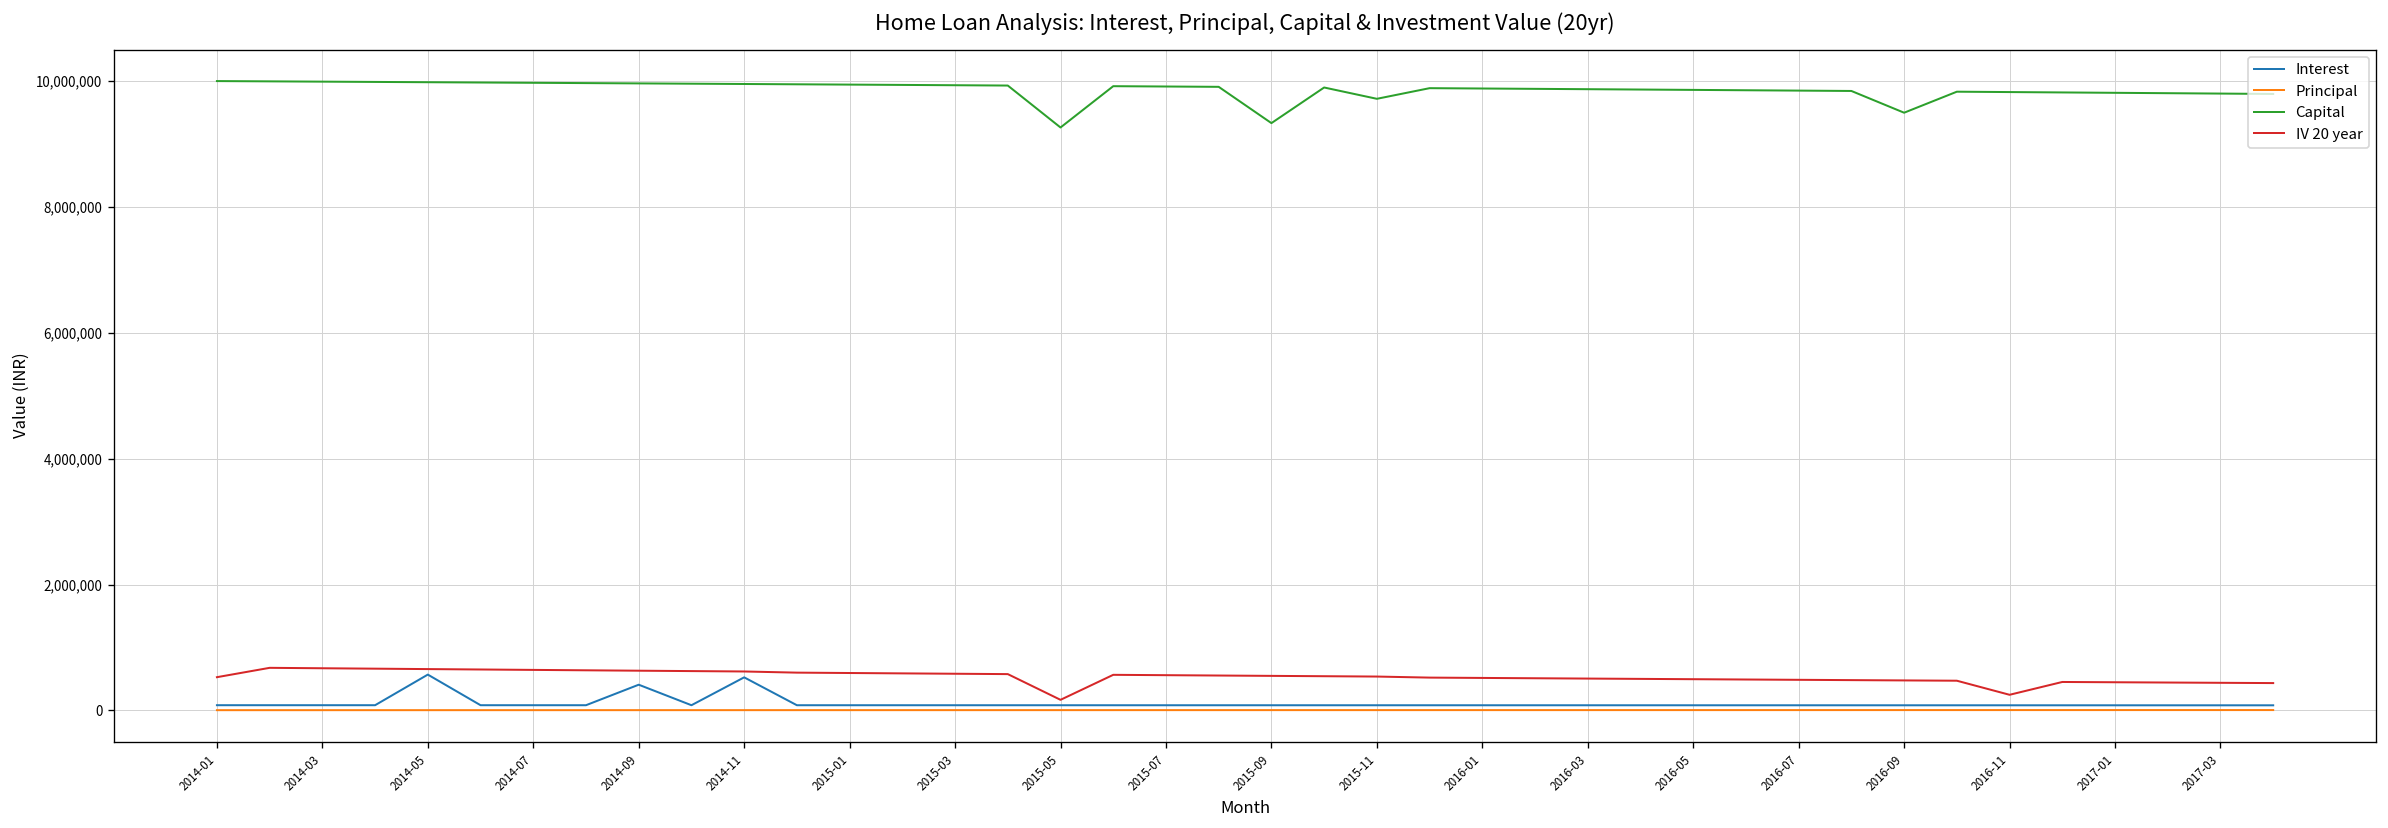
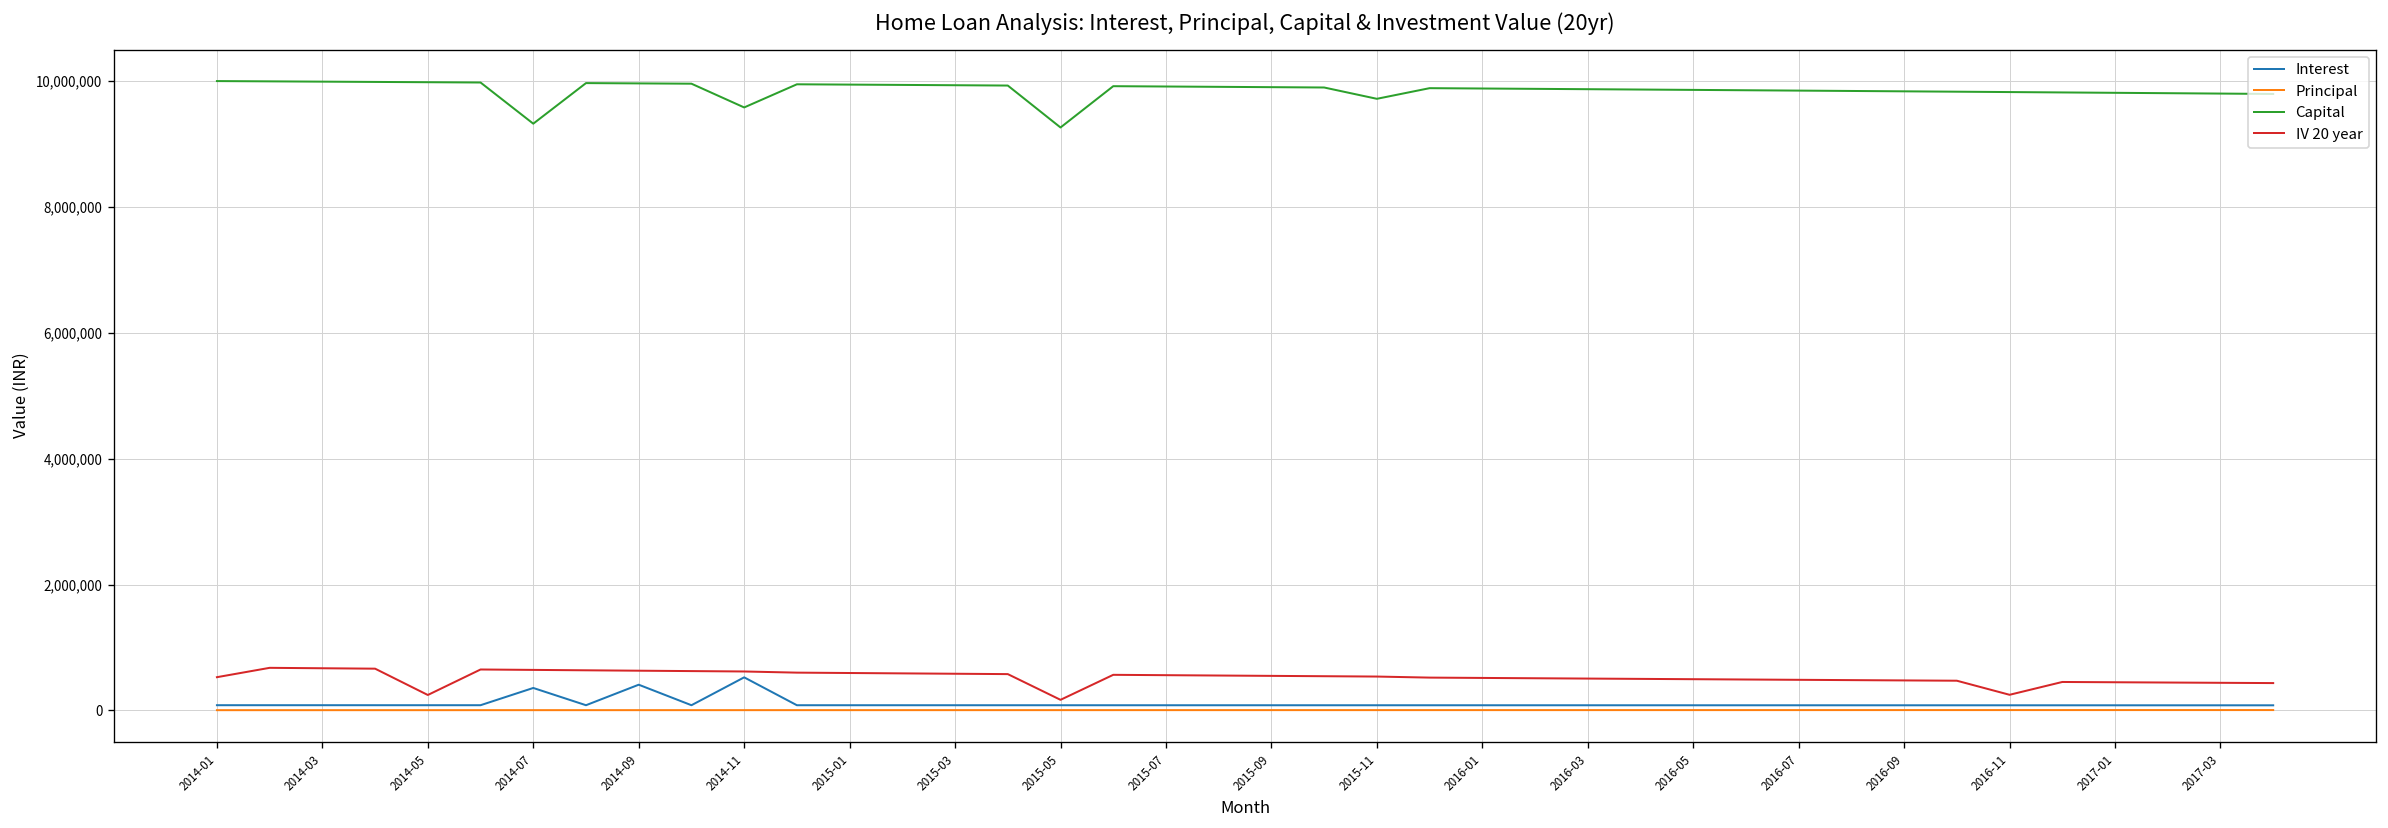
Interest, 2014-05: 600,000 -> 100,000
IV 20 year, 2014-05: 700,000 -> 200,000
Interest, 2014-07: 100,000 -> 400,000
Capital, 2014-07: 10,000,000 -> 9,300,000
Capital, 2014-11: 9,900,000 -> 9,600,000
Capital, 2015-09: 9,300,000 -> 9,900,000
Capital, 2016-09: 9,500,000 -> 9,800,000
